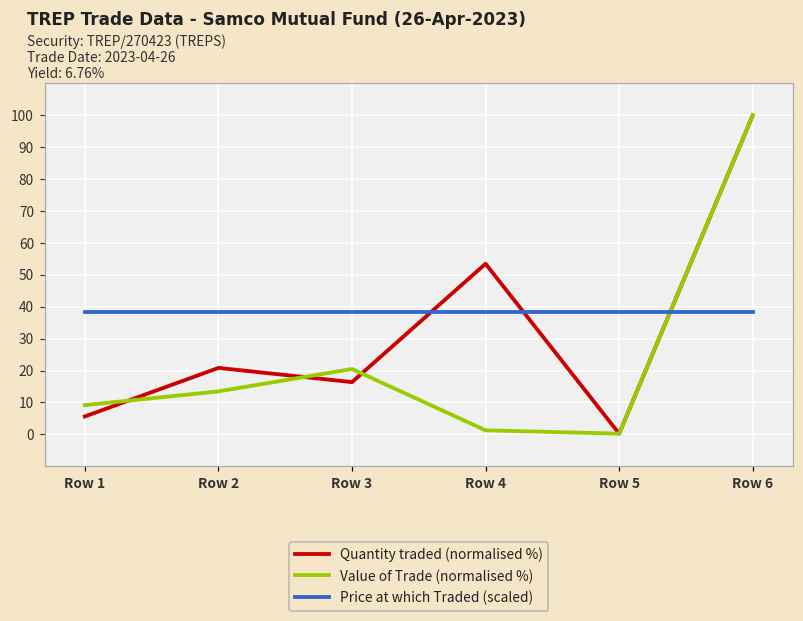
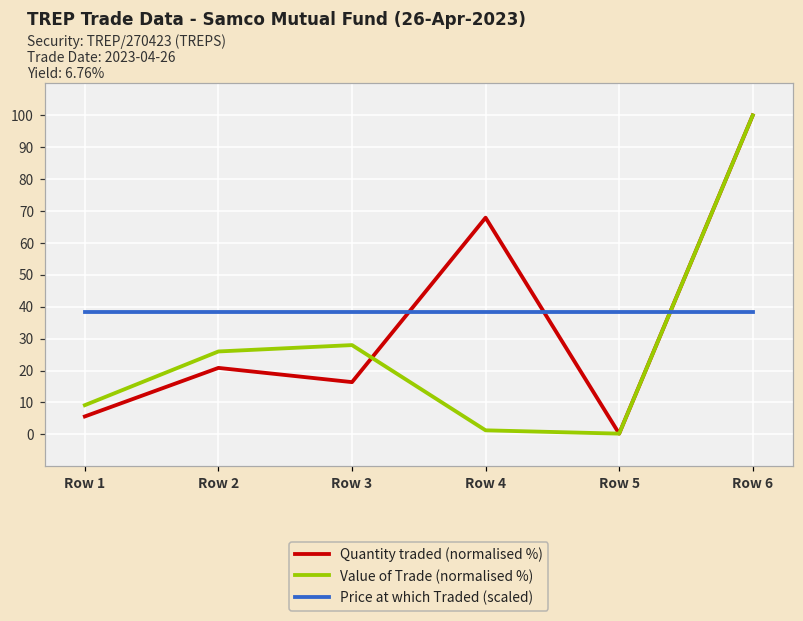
Value of Trade (normalised %), Row 2: 13 -> 26
Value of Trade (normalised %), Row 3: 20 -> 28
Quantity traded (normalised %), Row 4: 53 -> 68
